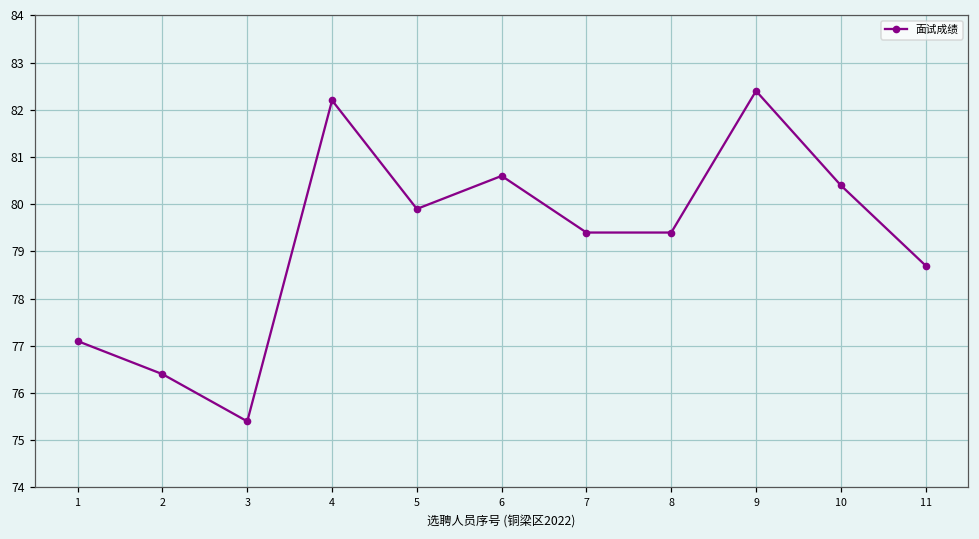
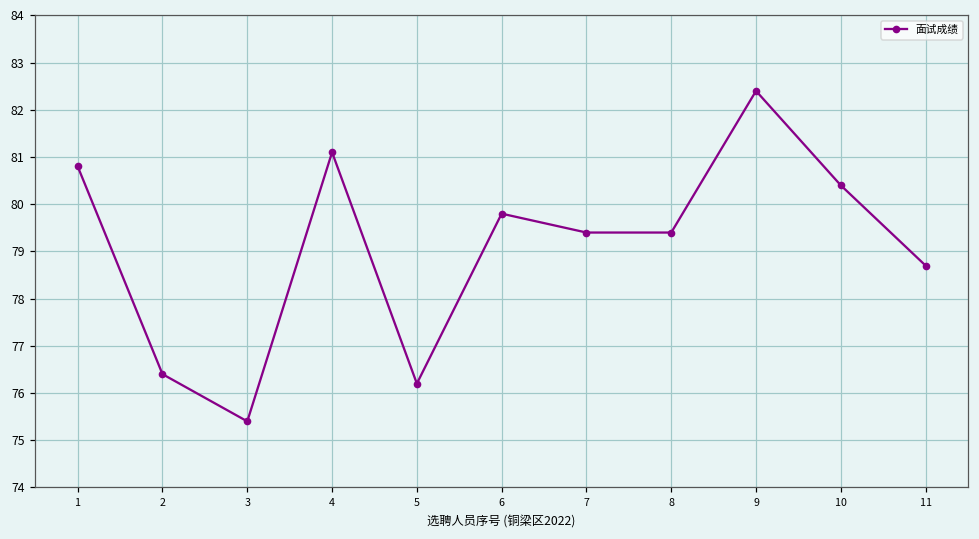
1: 77.1 -> 80.8
4: 82.2 -> 81.1
5: 79.9 -> 76.2
6: 80.6 -> 79.8
